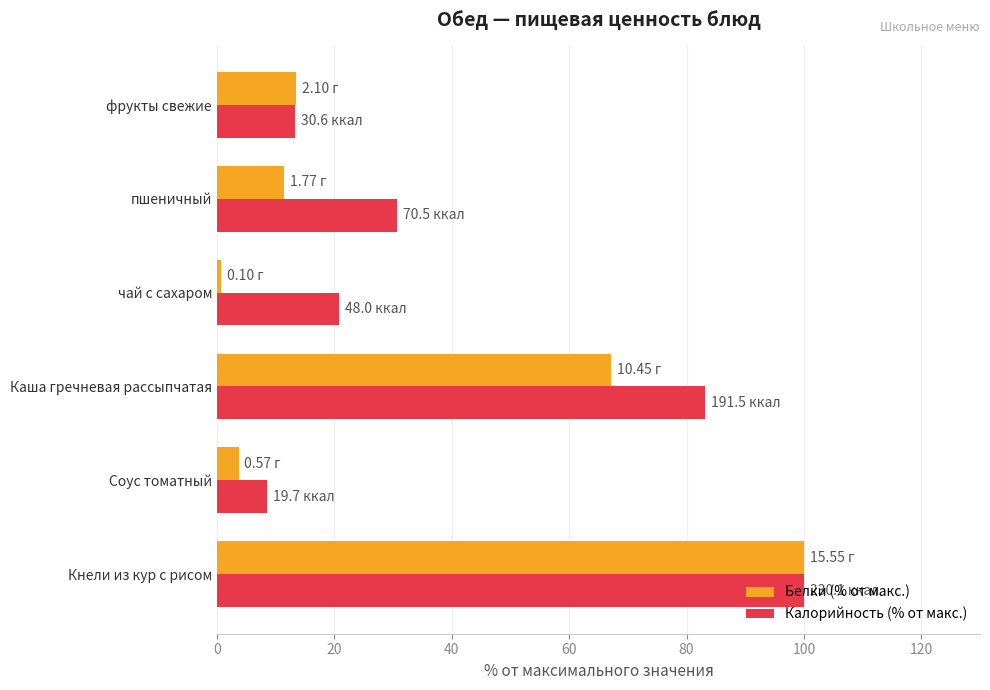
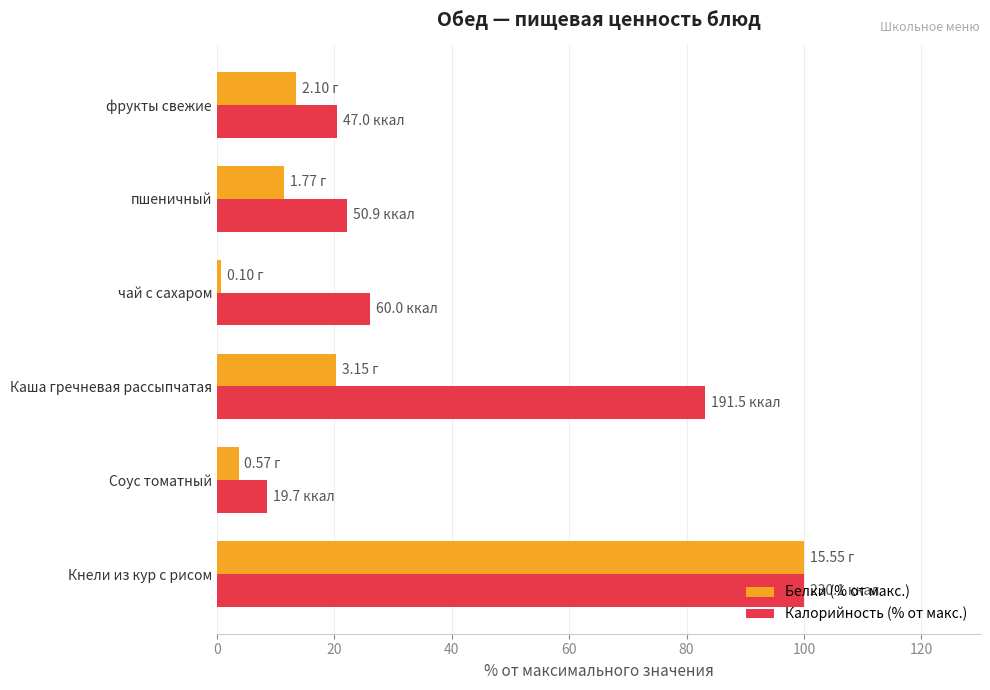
Калорийность (% от макс.), фрукты свежие: 30.6 -> 47.0
Калорийность (% от макс.), пшеничный: 70.5 -> 50.9
Калорийность (% от макс.), чай с сахаром: 48.0 -> 60.0
Белки (% от макс.), Каша гречневая рассыпчатая: 10.45 -> 3.15
